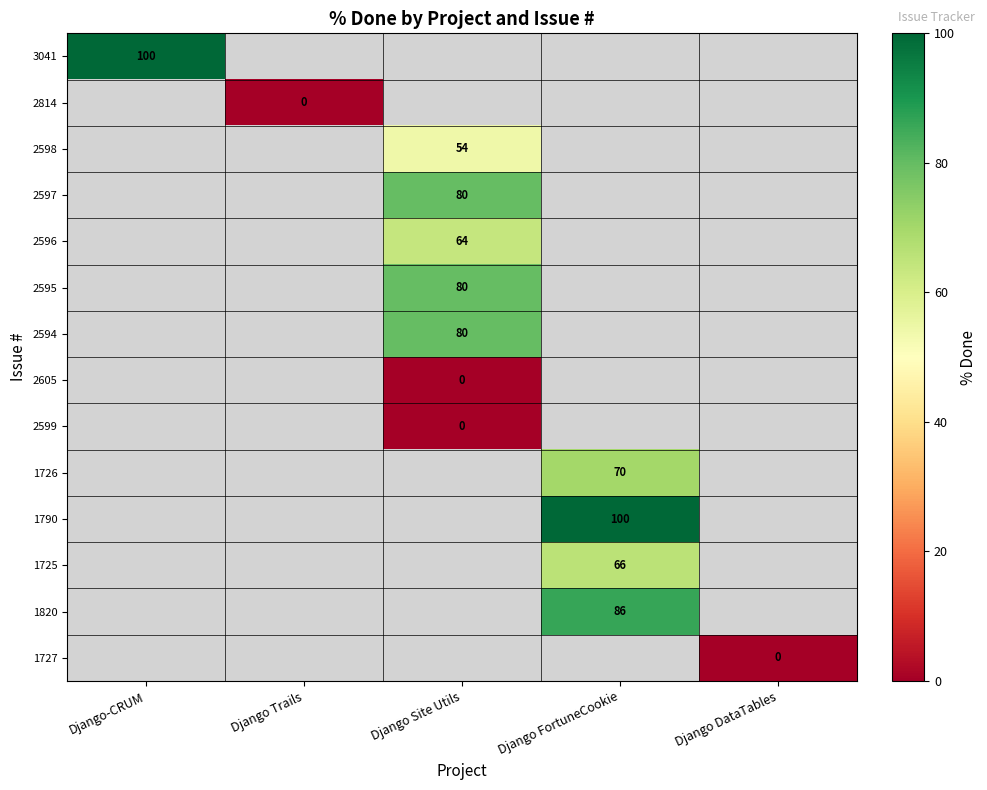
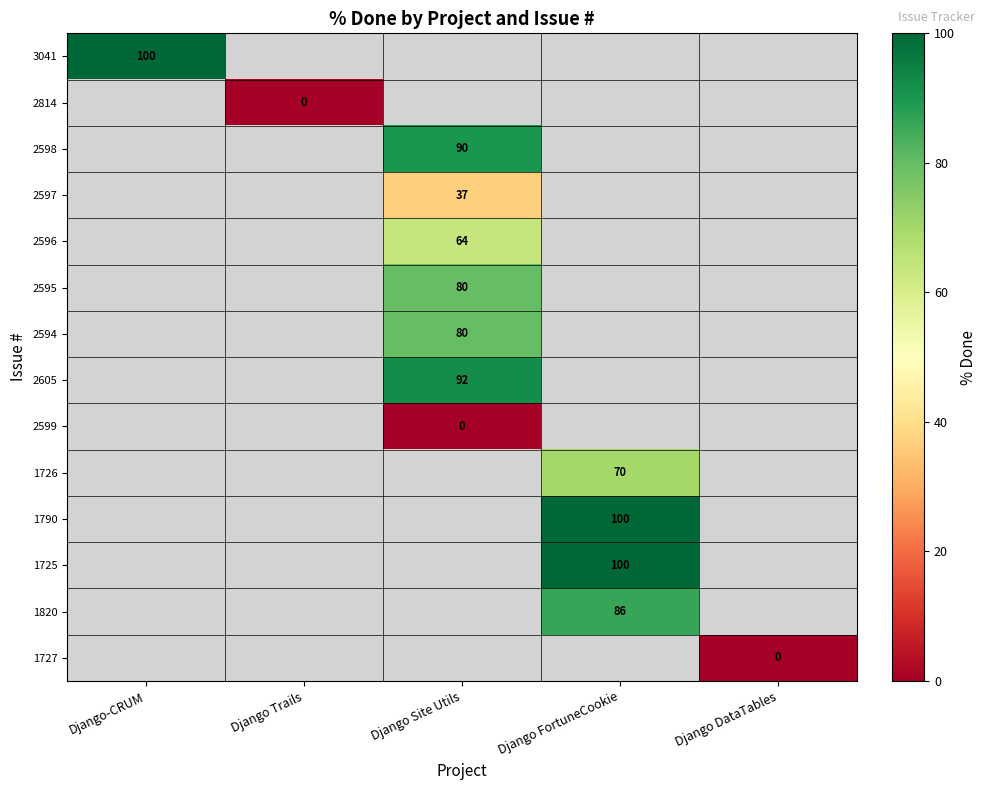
2598, Django Site Utils: 54 -> 90
2597, Django Site Utils: 80 -> 37
2605, Django Site Utils: 0 -> 92
1725, Django FortuneCookie: 66 -> 100
